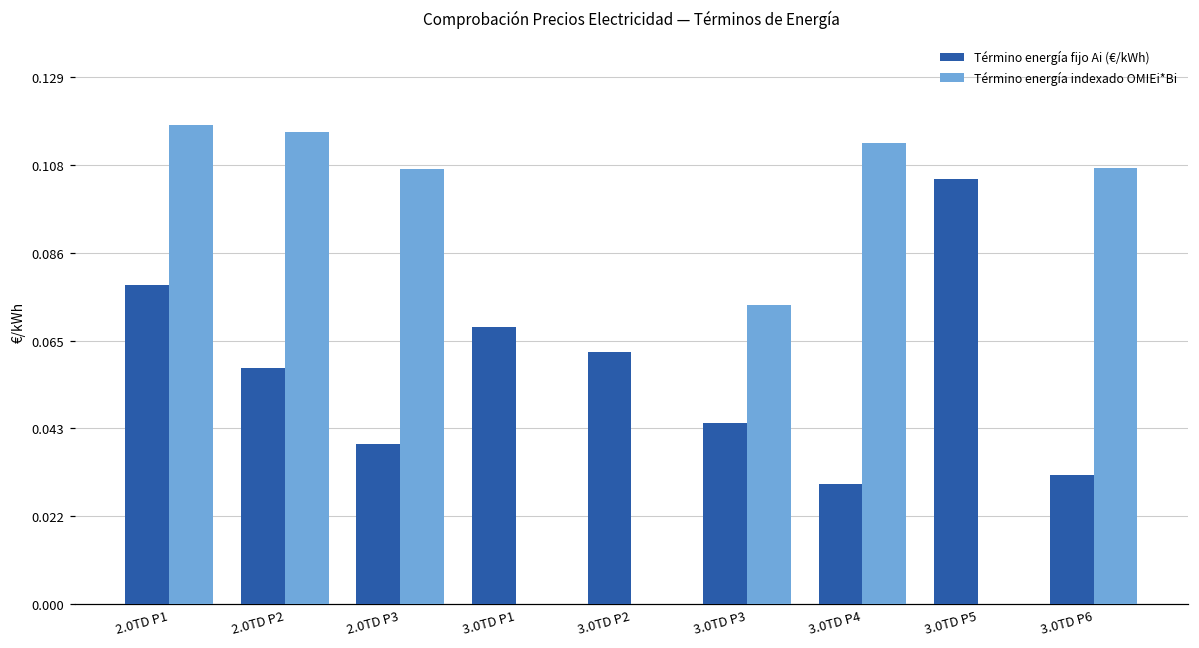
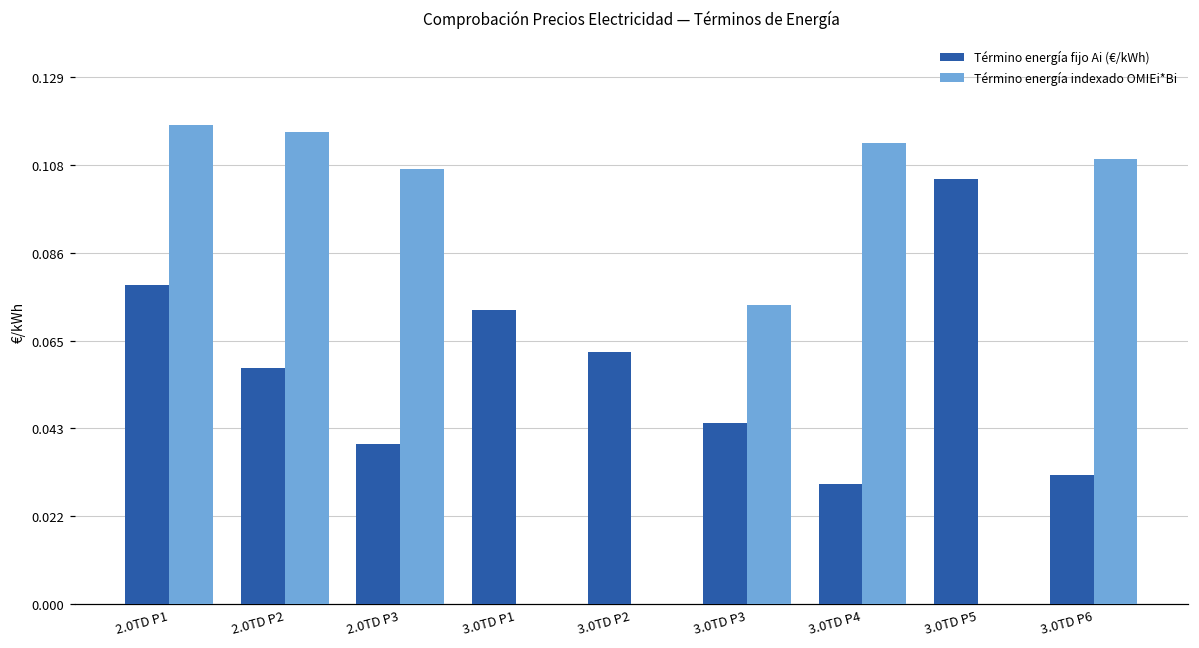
Término energía fijo Ai (€/kWh), 3.0TD P1: 0.068 -> 0.072
Término energía indexado OMIEi*Bi, 3.0TD P6: 0.107 -> 0.109
